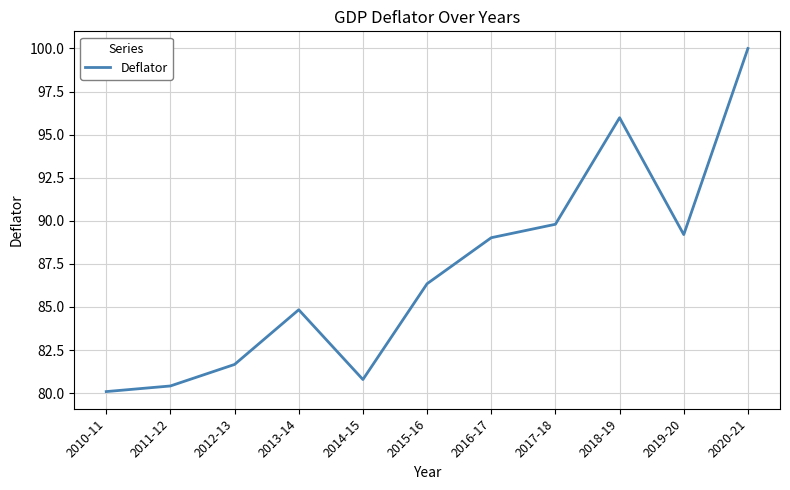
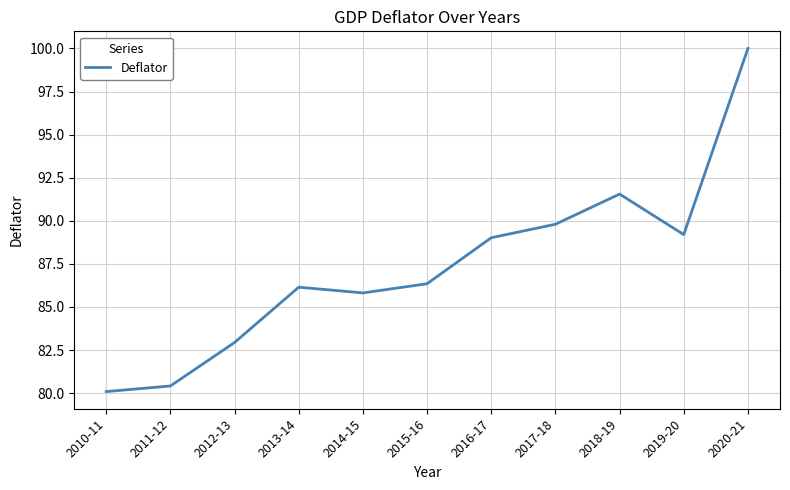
2012-13: 81.7 -> 82.9
2013-14: 84.8 -> 86.1
2014-15: 80.8 -> 85.8
2018-19: 96.0 -> 91.6
